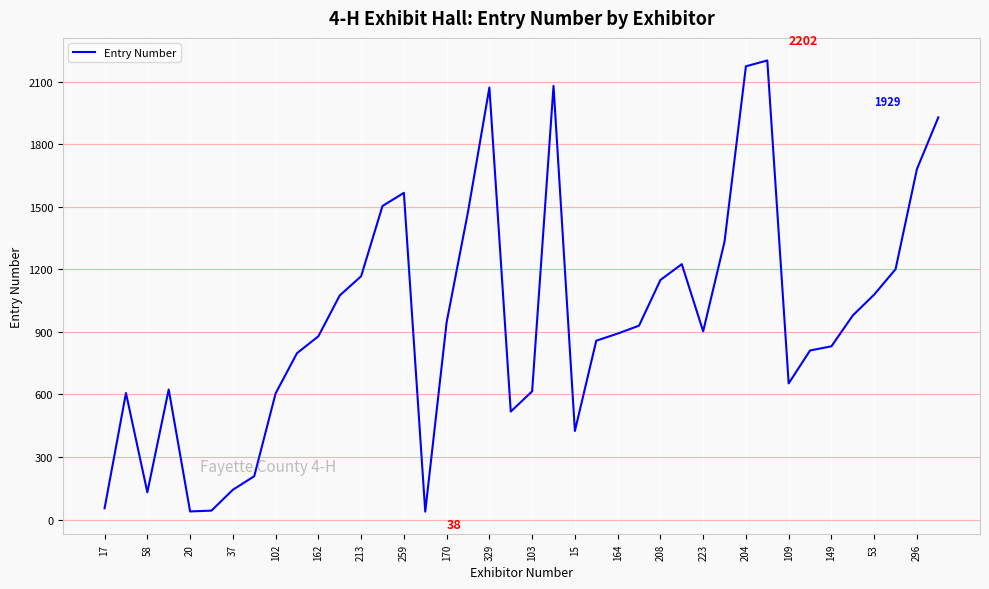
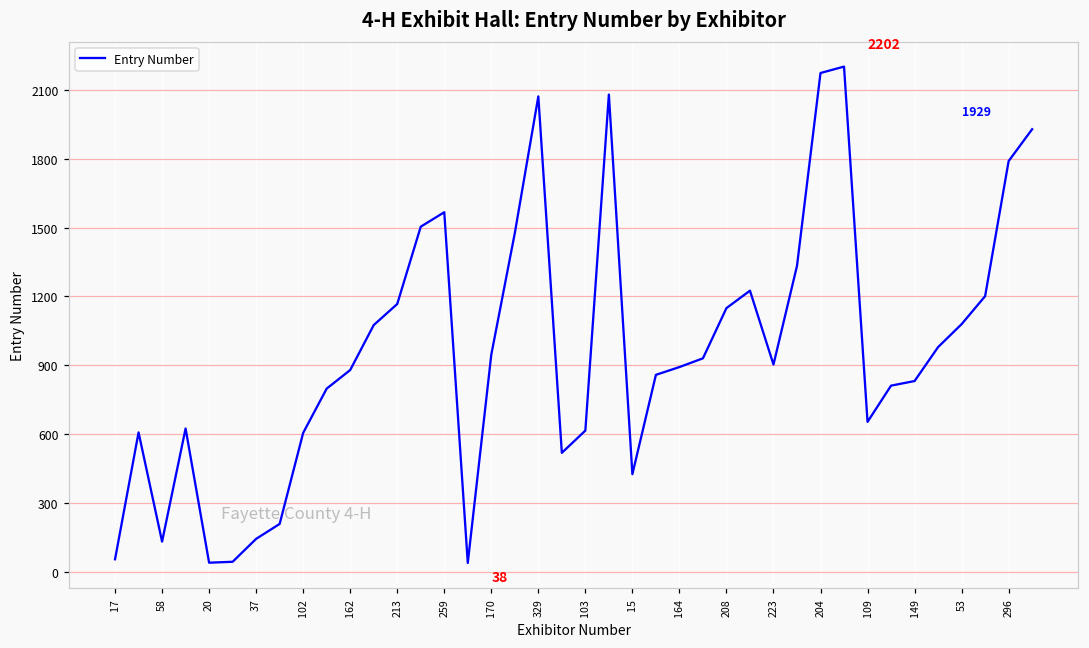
296: 1680 -> 1790
